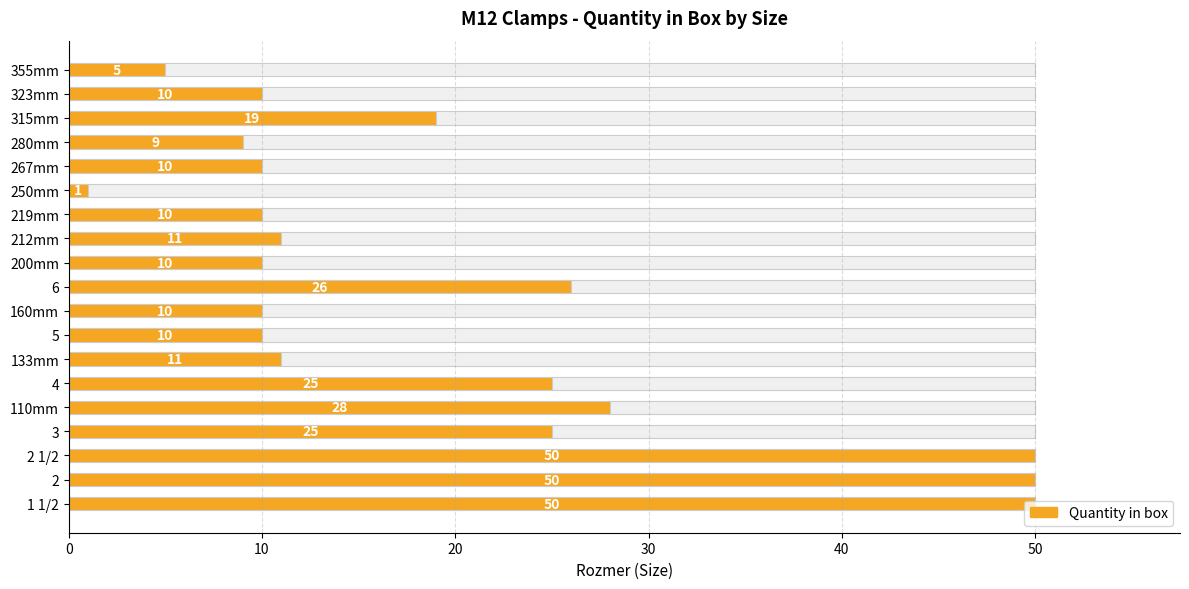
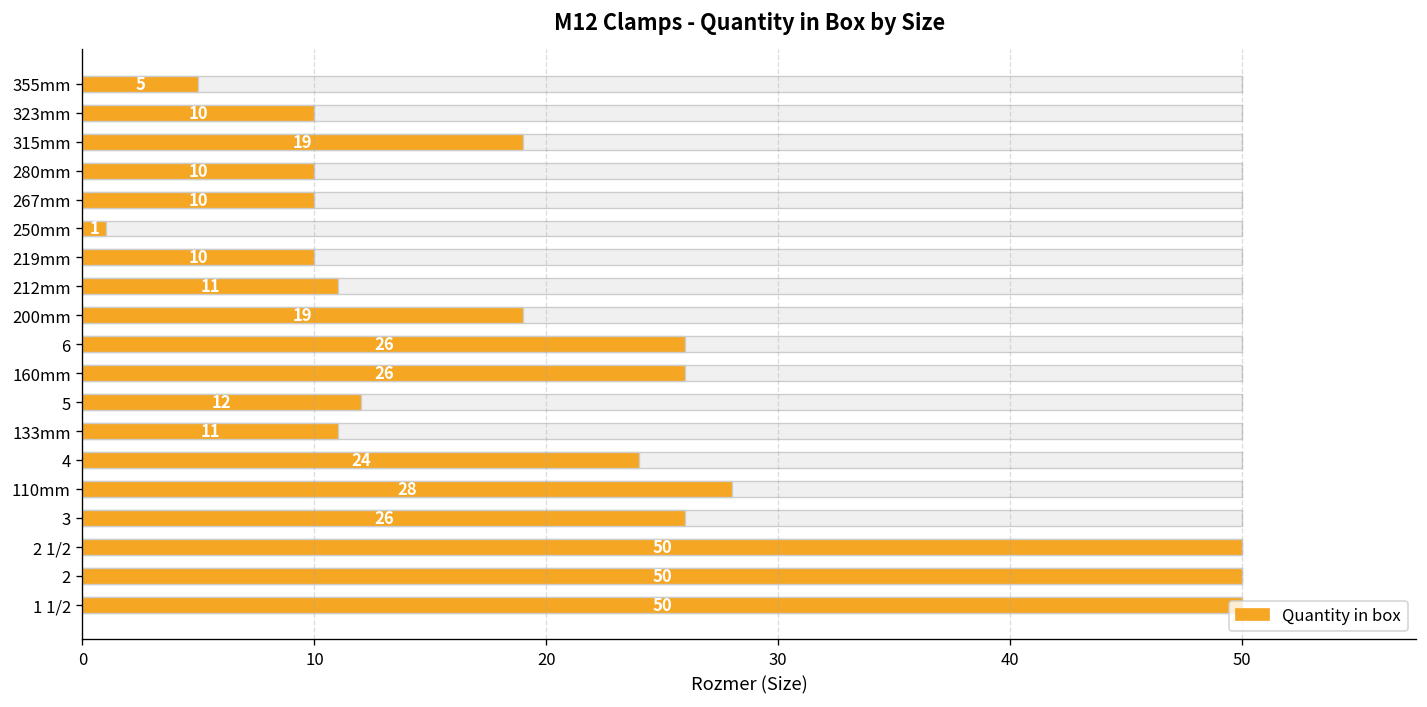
Quantity in box, 280mm: 9 -> 10
Quantity in box, 200mm: 10 -> 19
Quantity in box, 160mm: 10 -> 26
Quantity in box, 5: 10 -> 12
Quantity in box, 4: 25 -> 24
Quantity in box, 3: 25 -> 26
